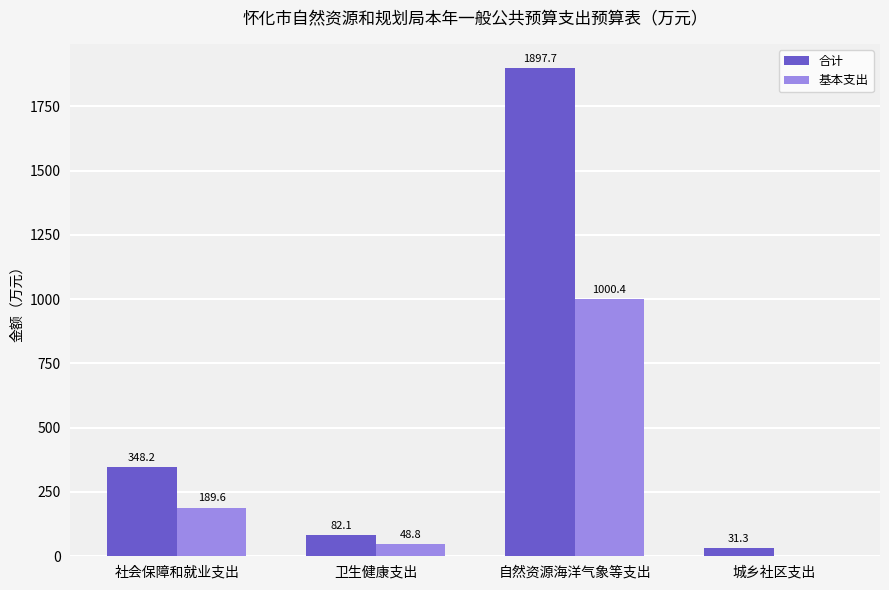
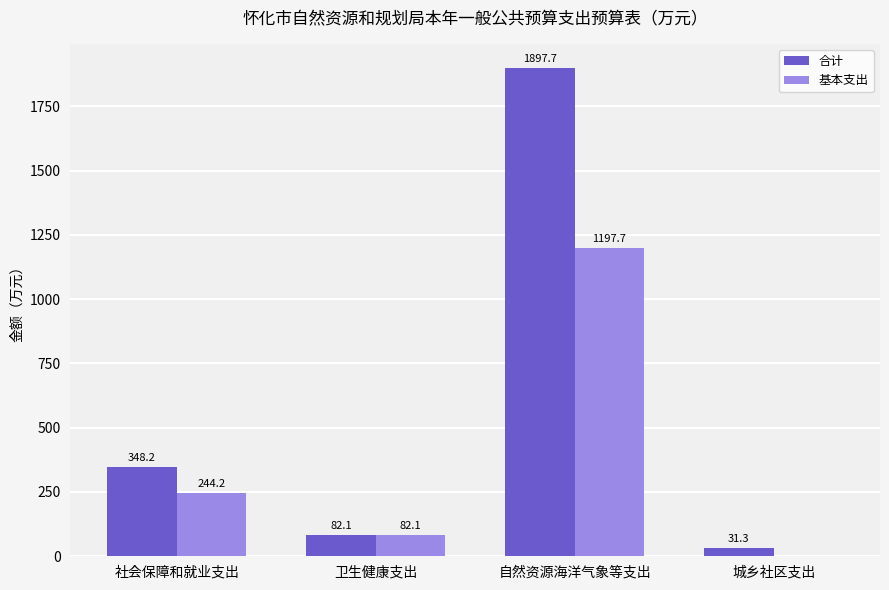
基本支出, 社会保障和就业支出: 189.6 -> 244.2
基本支出, 卫生健康支出: 48.8 -> 82.1
基本支出, 自然资源海洋气象等支出: 1000.4 -> 1197.7
